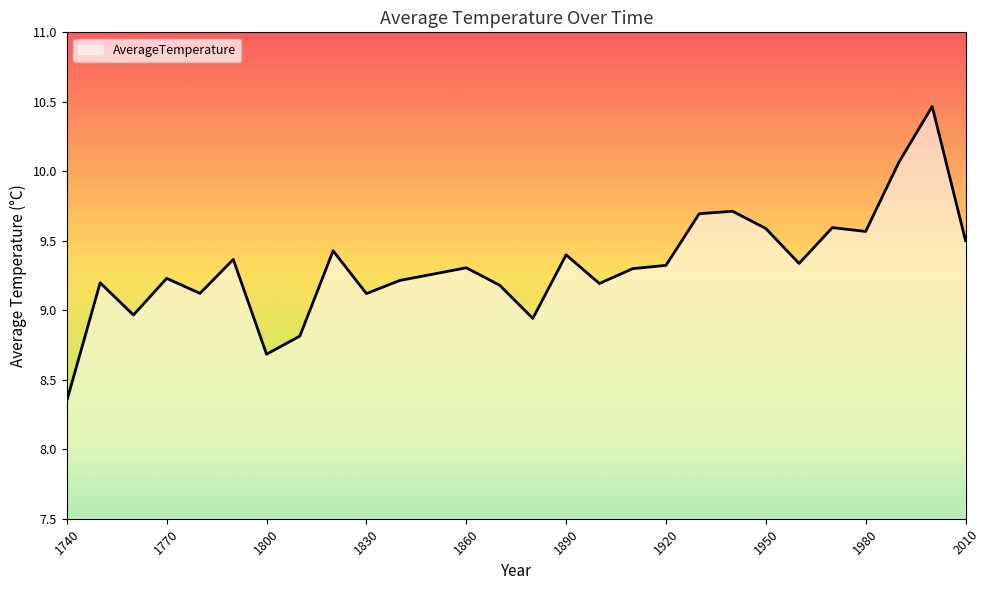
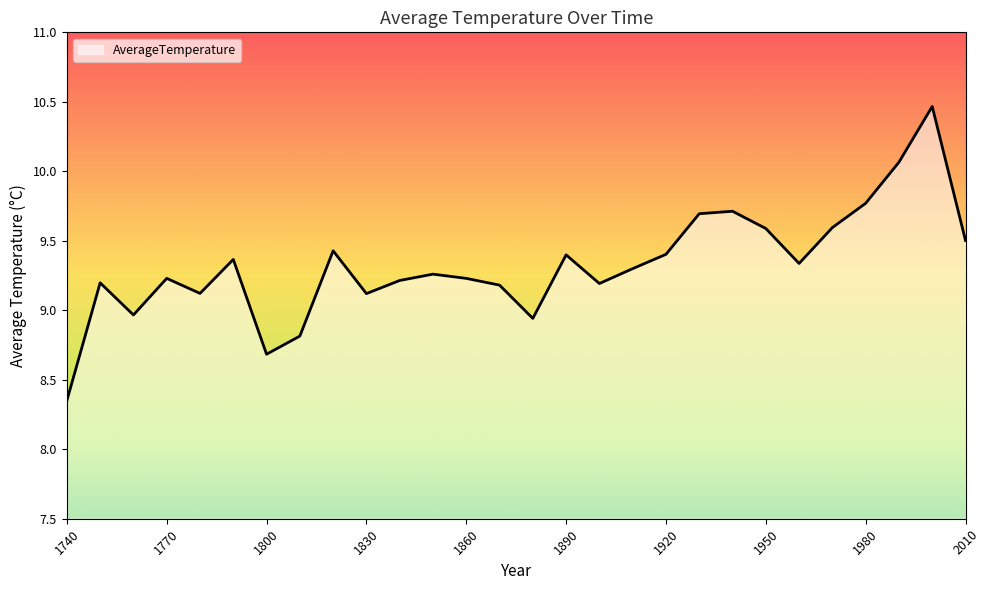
1860: 9.31 -> 9.23
1920: 9.32 -> 9.40
1980: 9.57 -> 9.77
